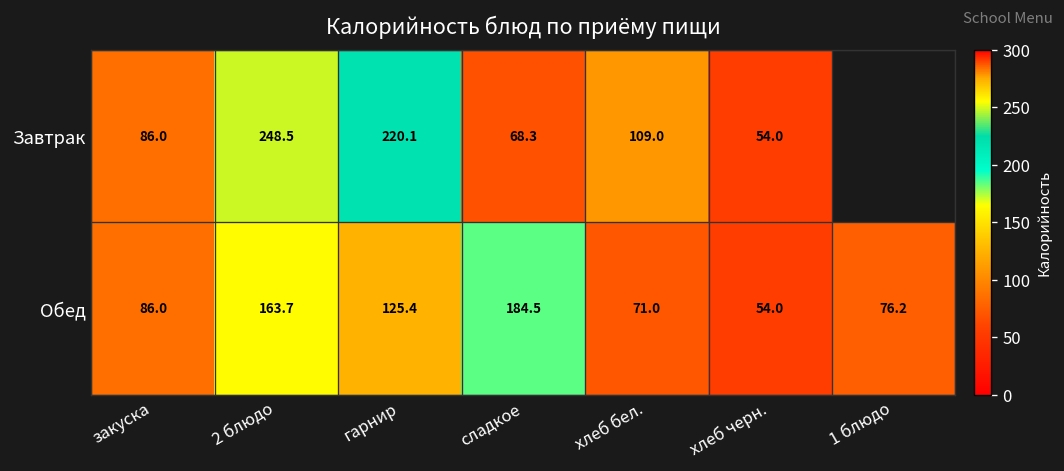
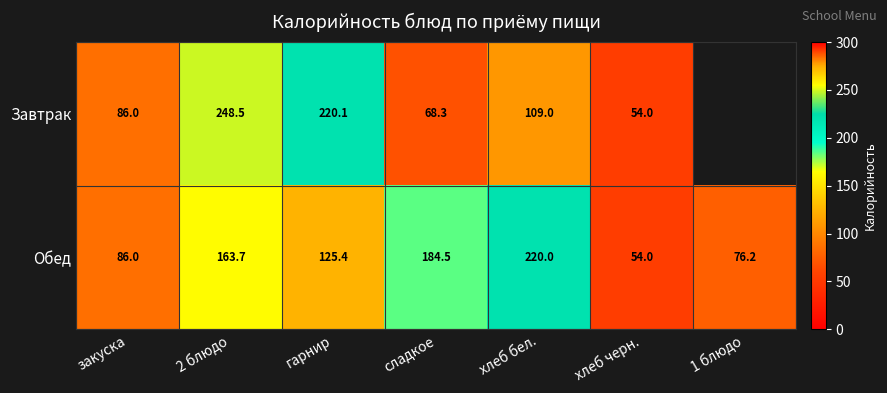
Обед, хлеб бел.: 71.0 -> 220.0
